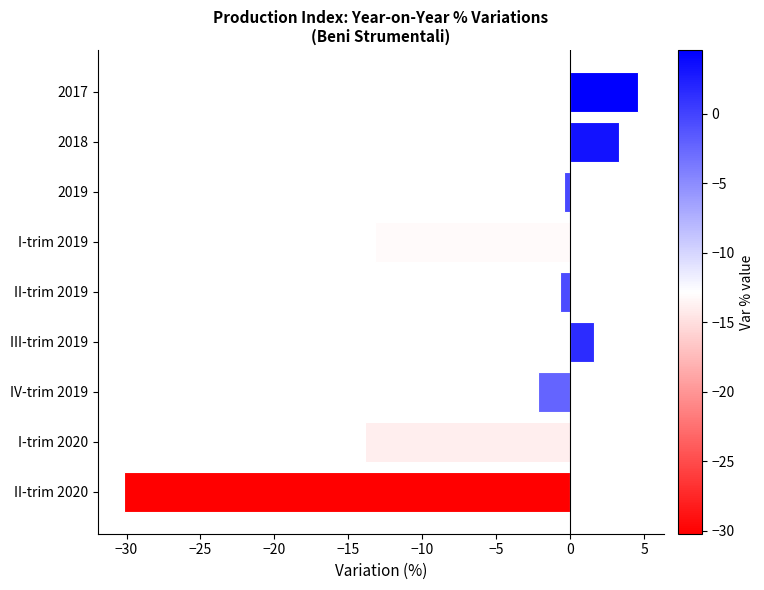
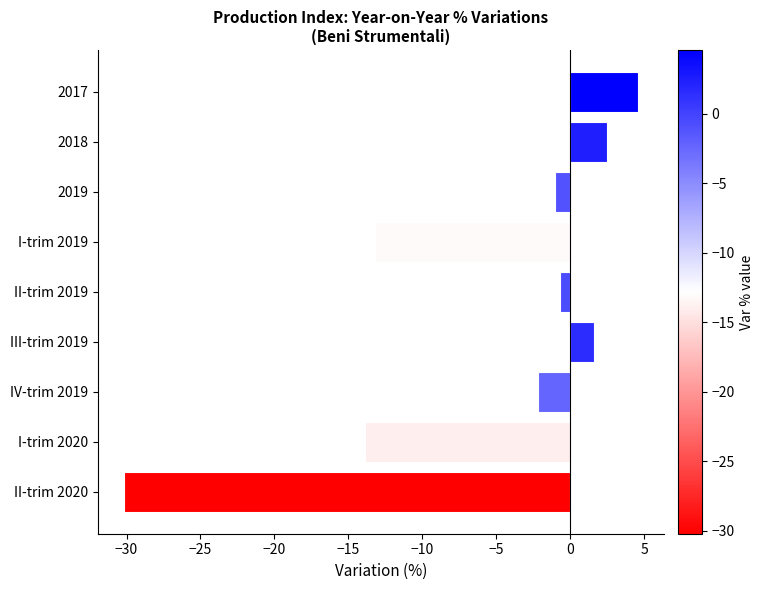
2018: 3.3 -> 2.5
2019: -0.4 -> -1.0
